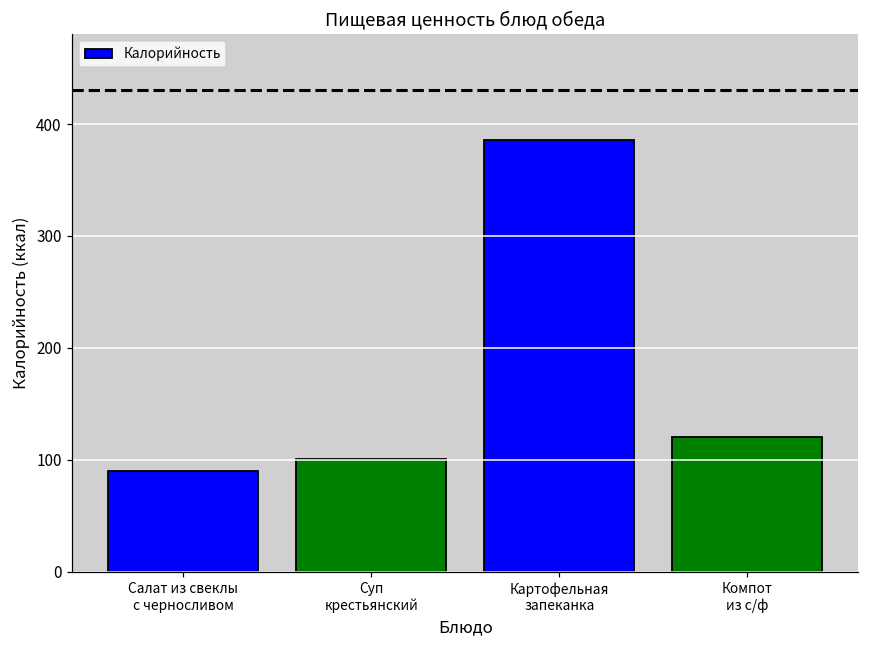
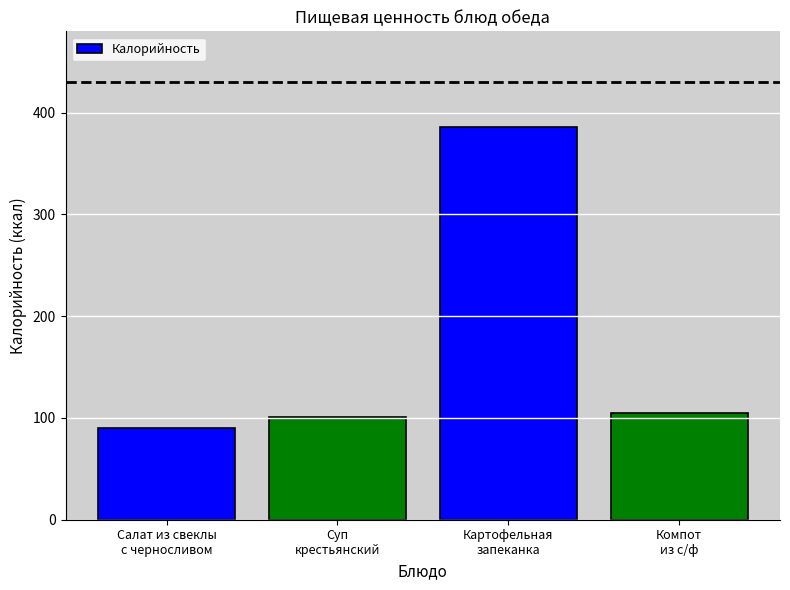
Компот из с/ф: 121 -> 105
